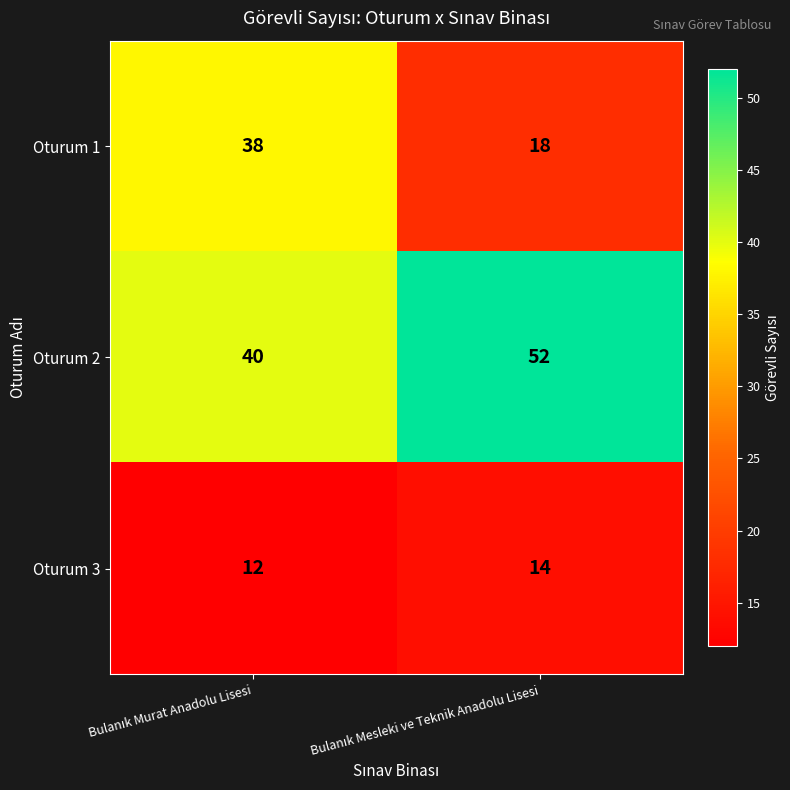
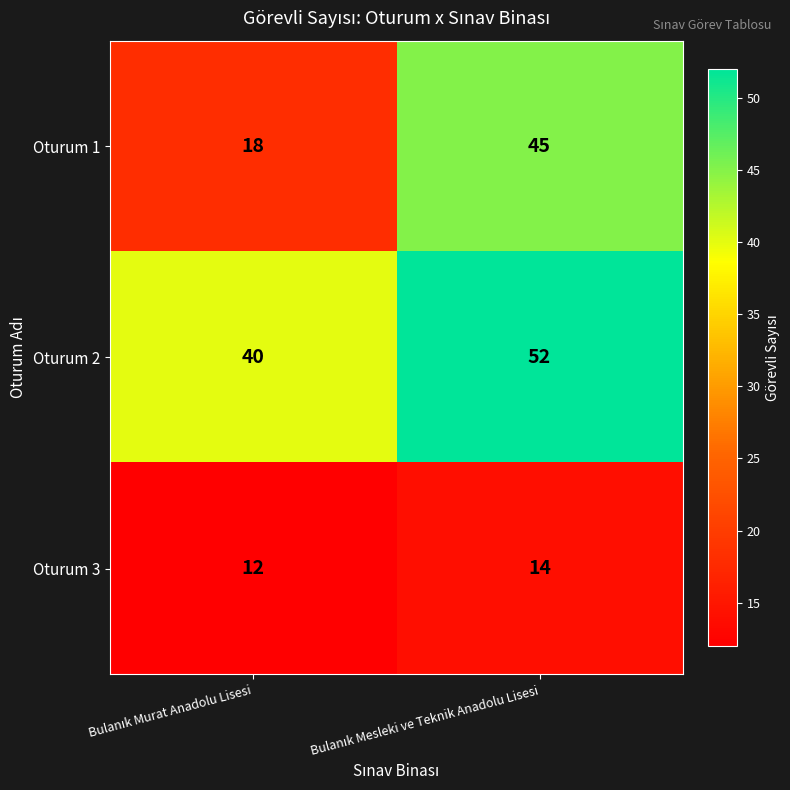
Oturum 1, Bulanık Murat Anadolu Lisesi: 38 -> 18
Oturum 1, Bulanık Mesleki ve Teknik Anadolu Lisesi: 18 -> 45
